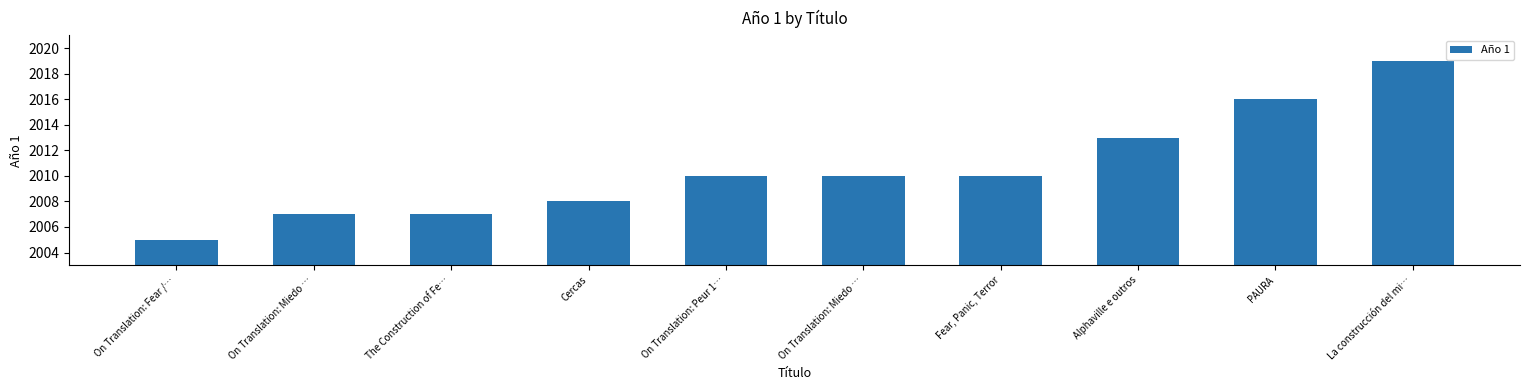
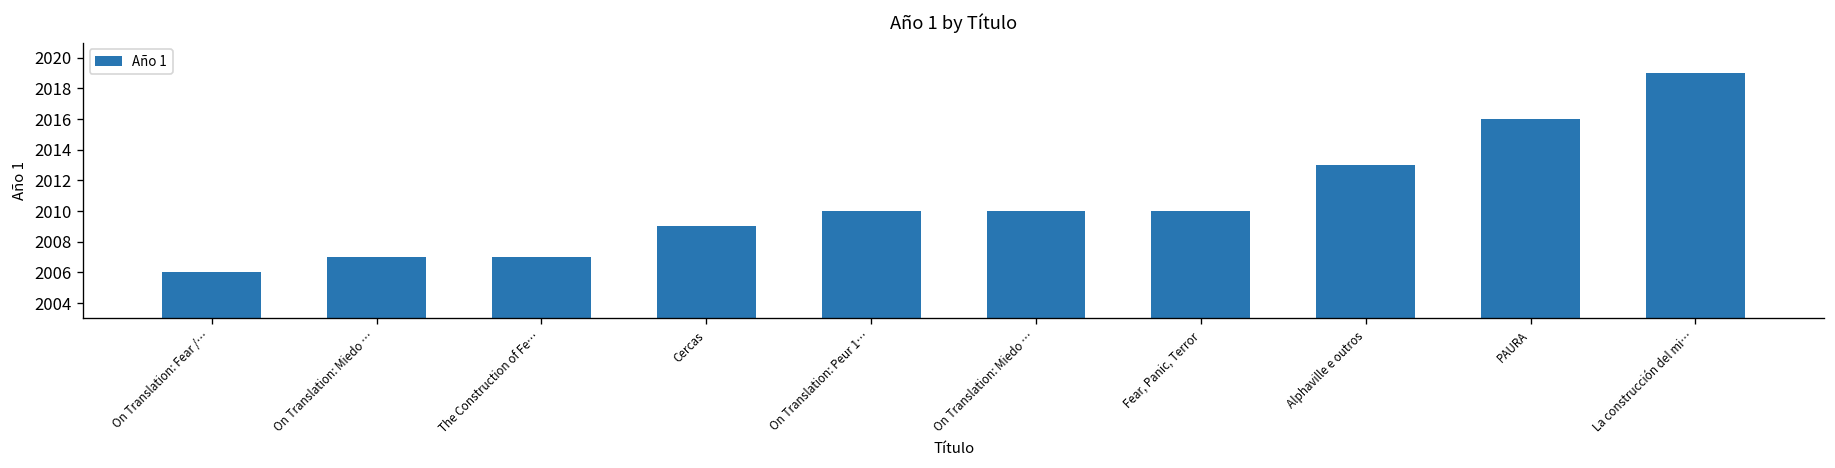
On Translation: Fear /…: 2005 -> 2006
Cercas: 2008 -> 2009
